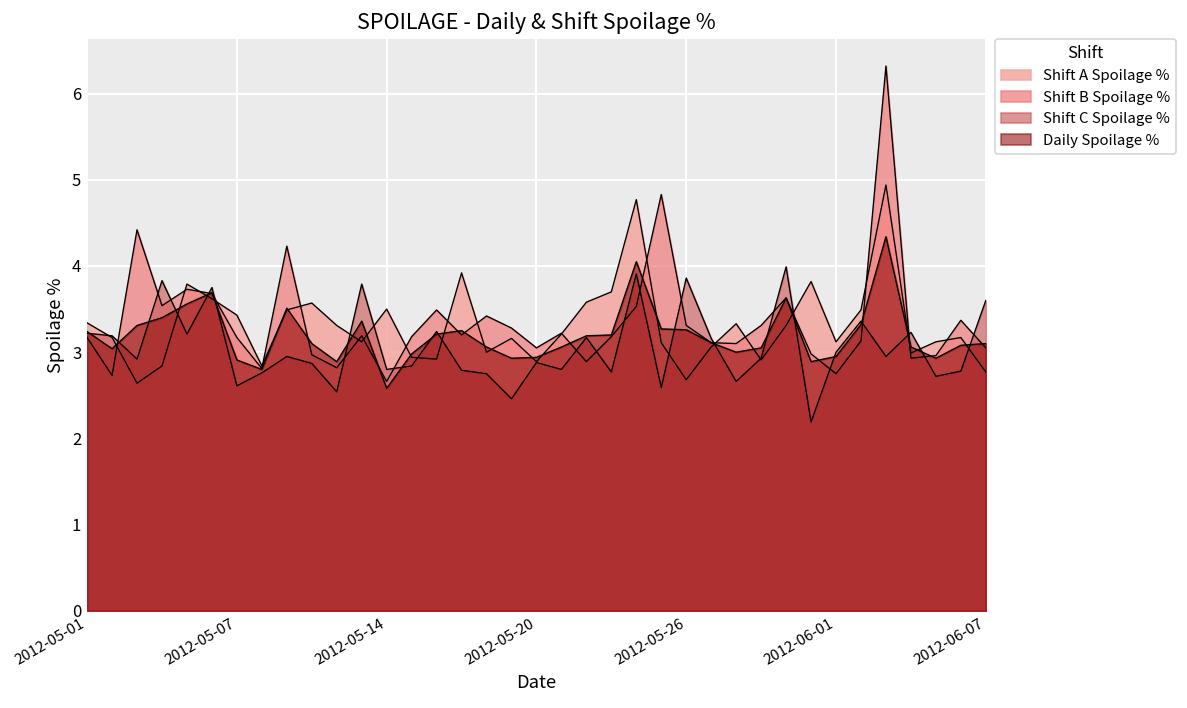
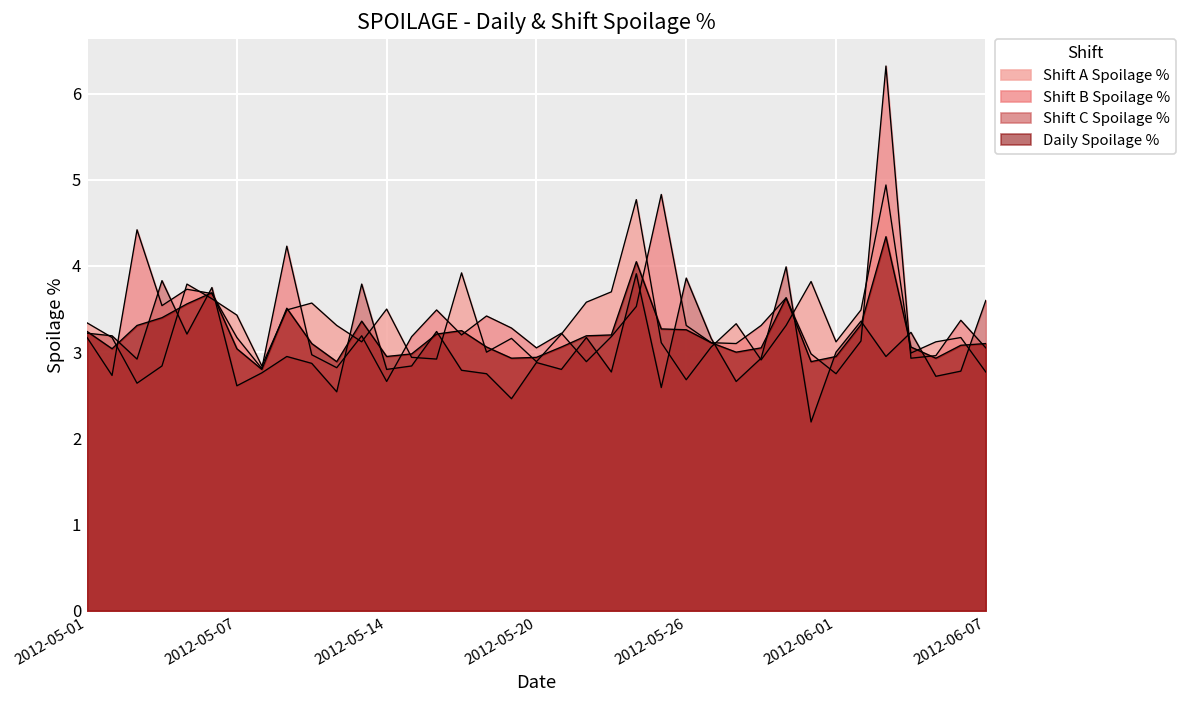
Daily Spoilage %, 2012-05-07: 2.9 -> 3.0
Daily Spoilage %, 2012-05-14: 2.6 -> 3.0
